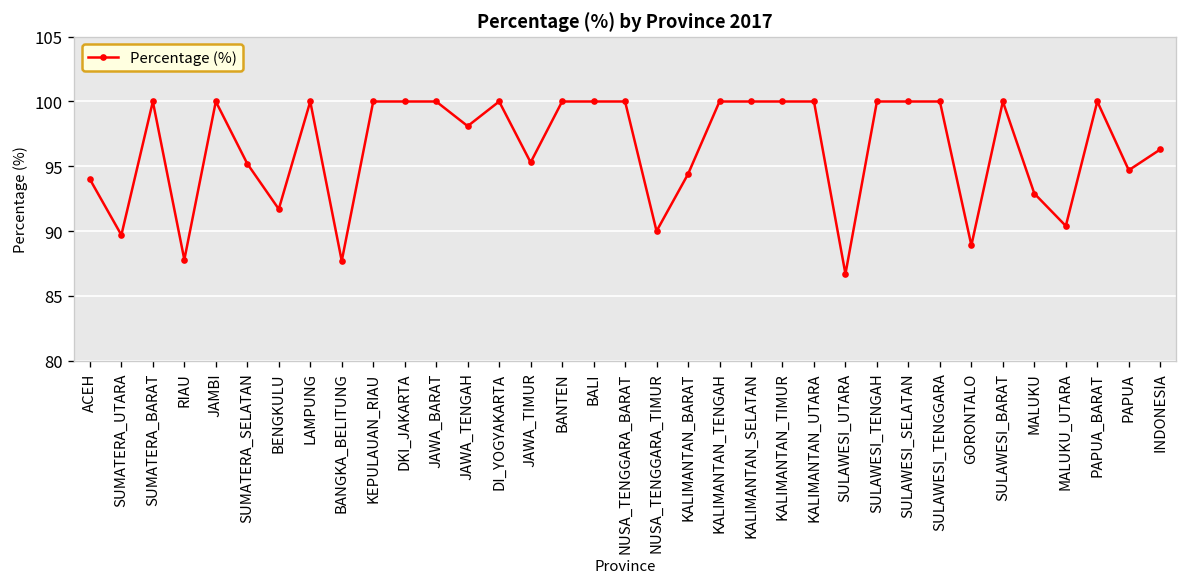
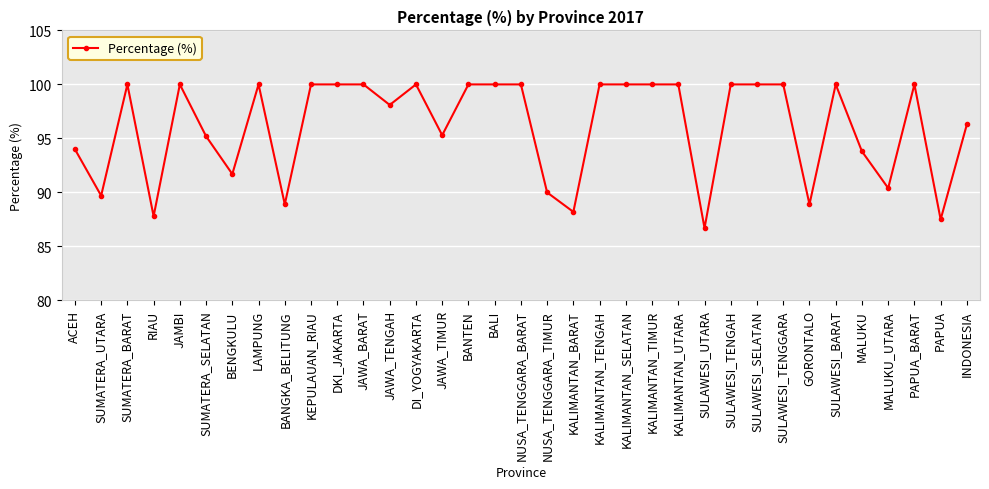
BANGKA_BELITUNG: 87.7 -> 88.9
KALIMANTAN_BARAT: 94.4 -> 88.2
MALUKU: 92.9 -> 93.8
PAPUA: 94.7 -> 87.5
